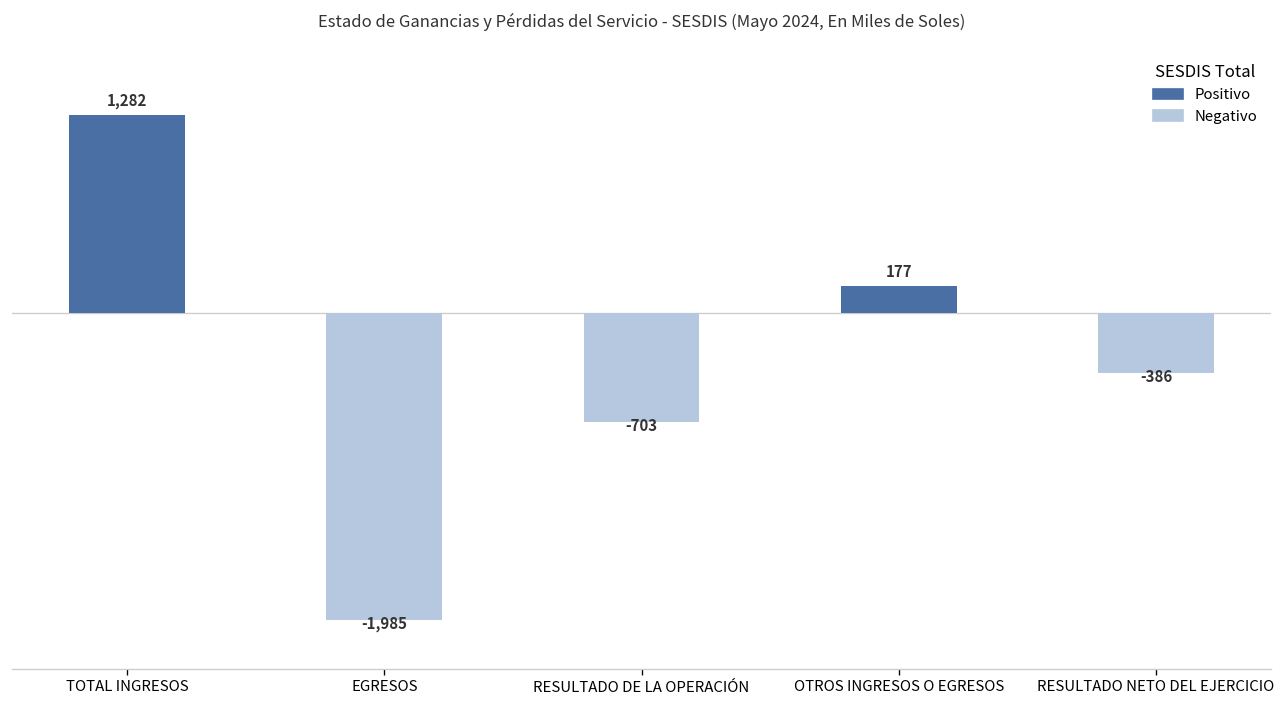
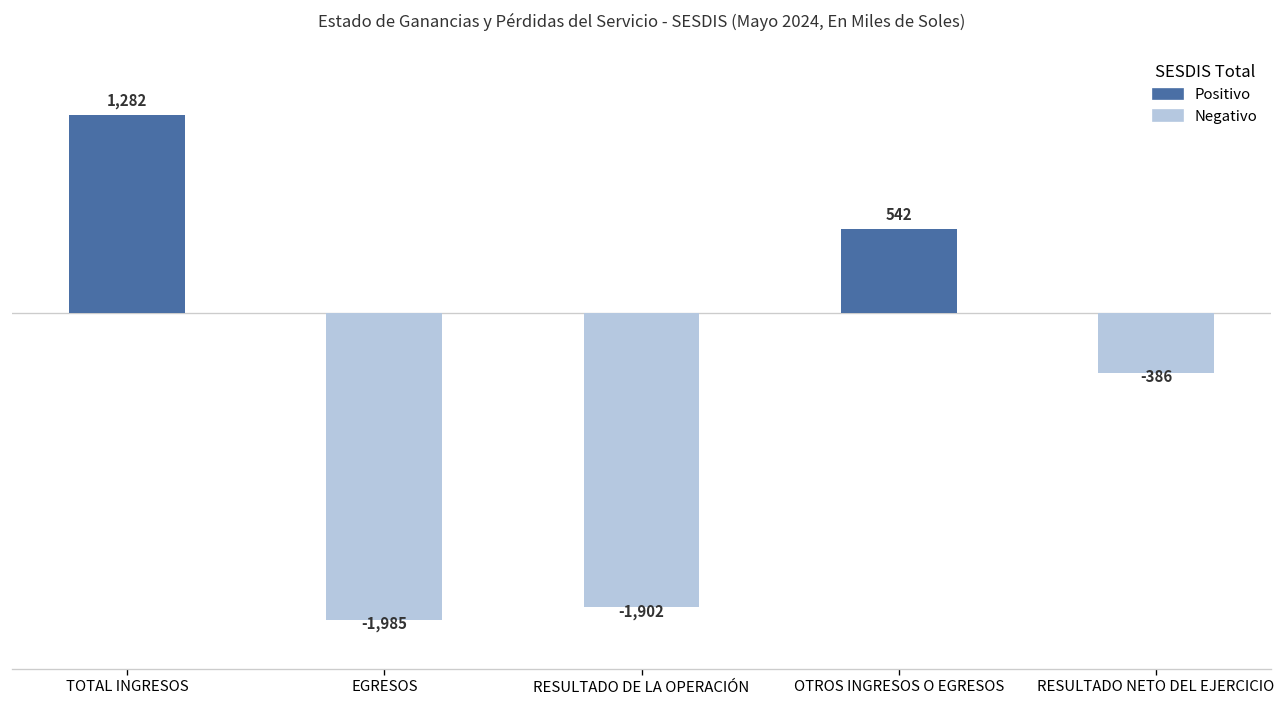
RESULTADO DE LA OPERACIÓN: -703 -> -1,902
OTROS INGRESOS O EGRESOS: 177 -> 542
